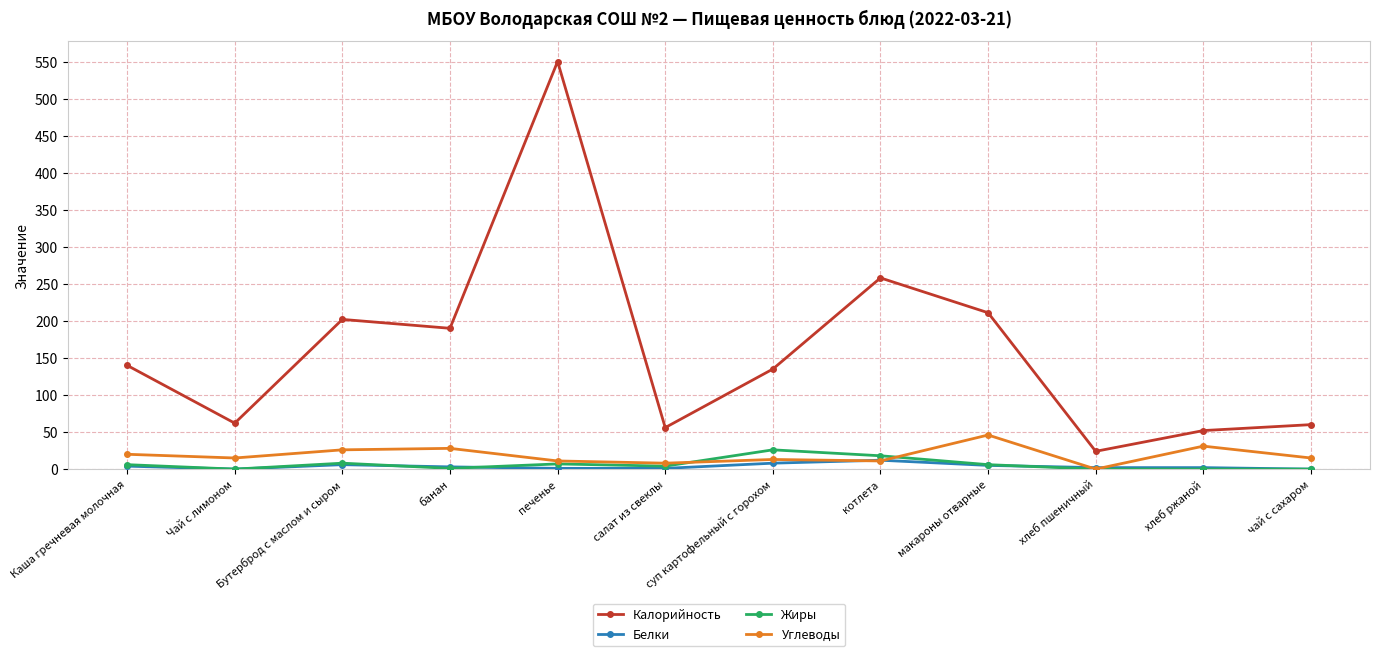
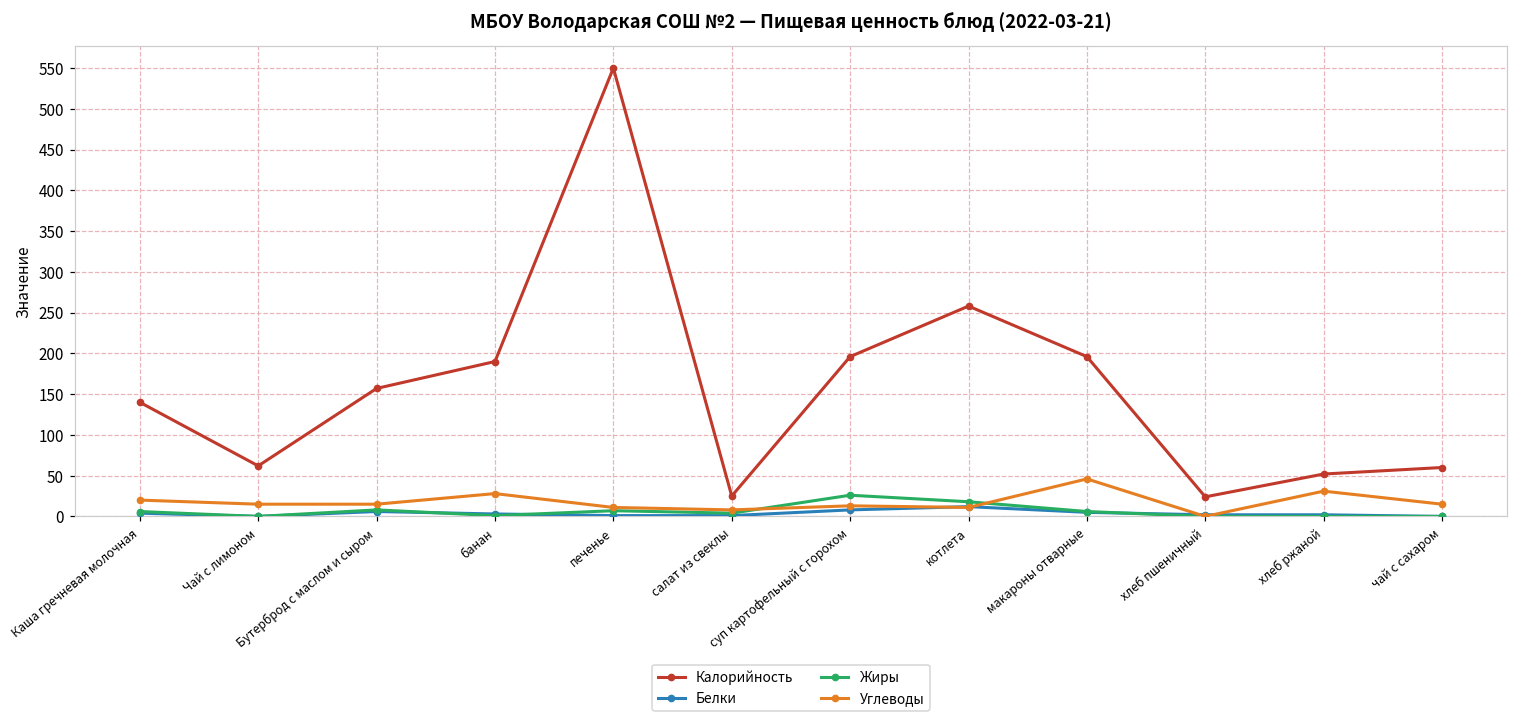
Калорийность, Бутерброд с маслом и сыром: 200 -> 160
Углеводы, Бутерброд с маслом и сыром: 30 -> 20
Калорийность, салат из свеклы: 60 -> 30
Калорийность, суп картофельный с горохом: 140 -> 200
Калорийность, макароны отварные: 210 -> 200
